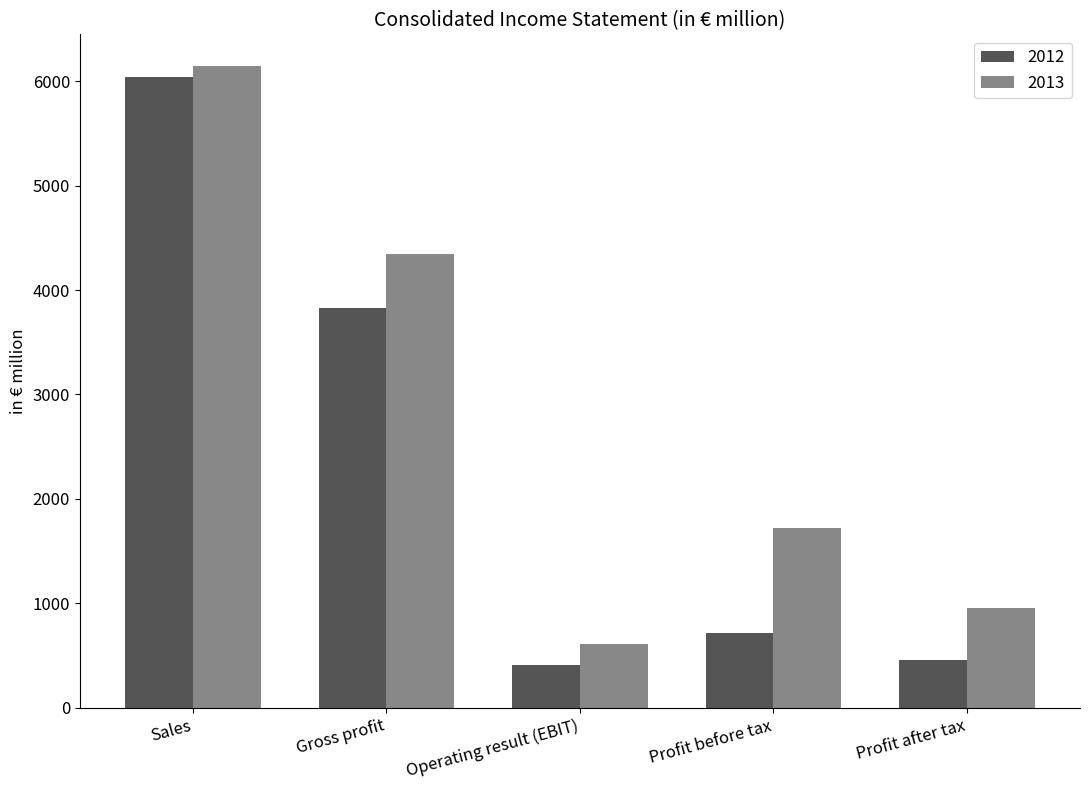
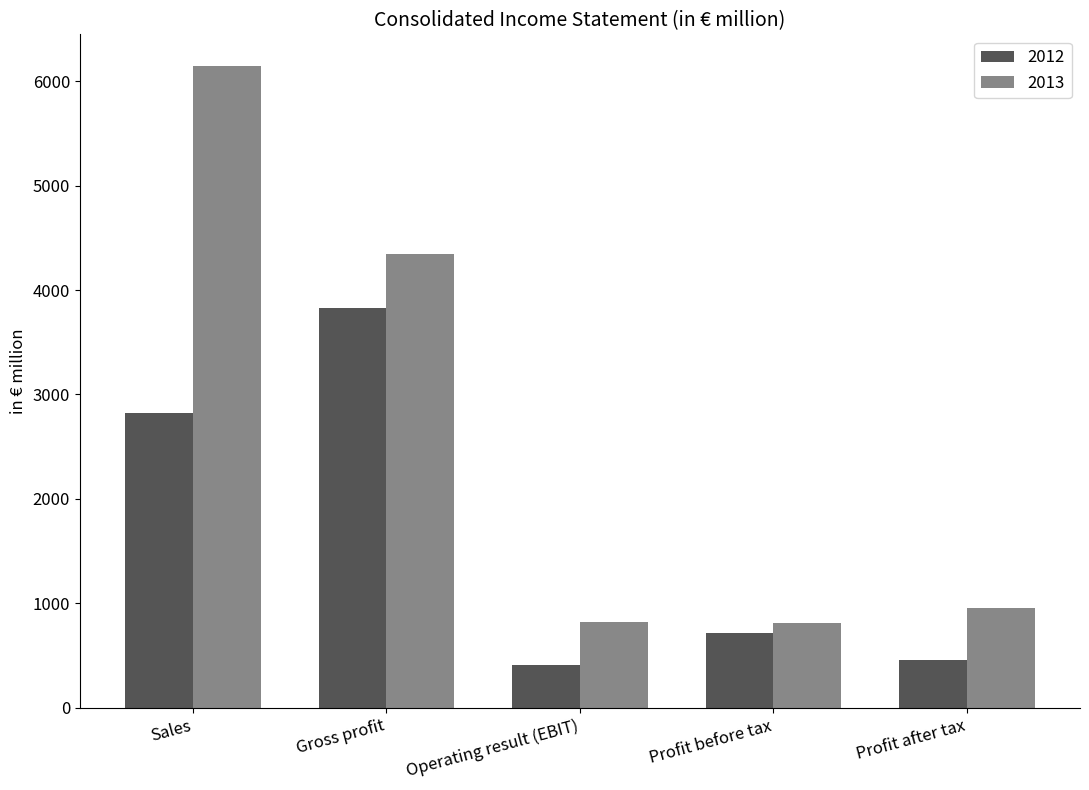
2012, Sales: 6040 -> 2820
2013, Operating result (EBIT): 610 -> 820
2013, Profit before tax: 1720 -> 820
